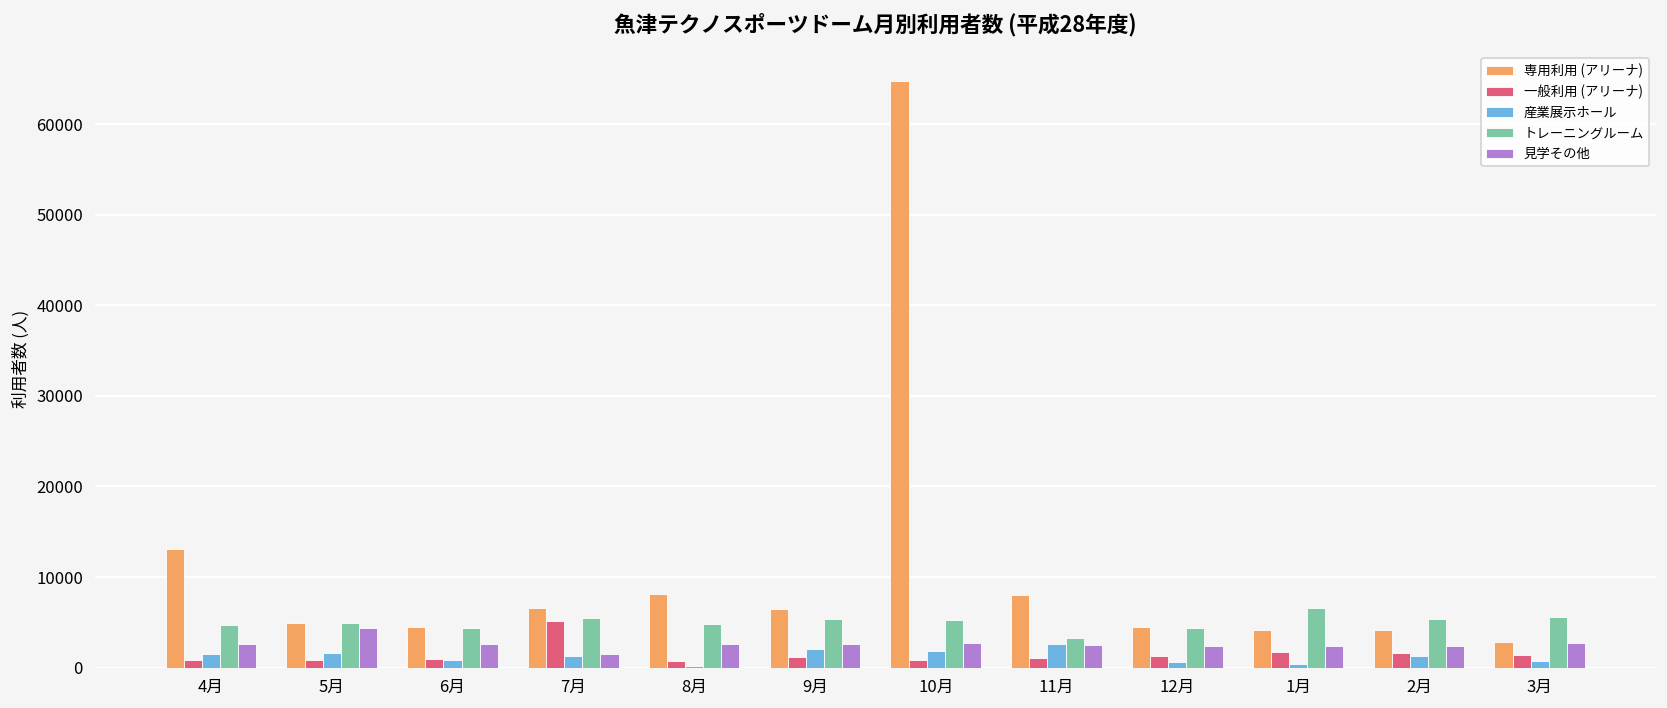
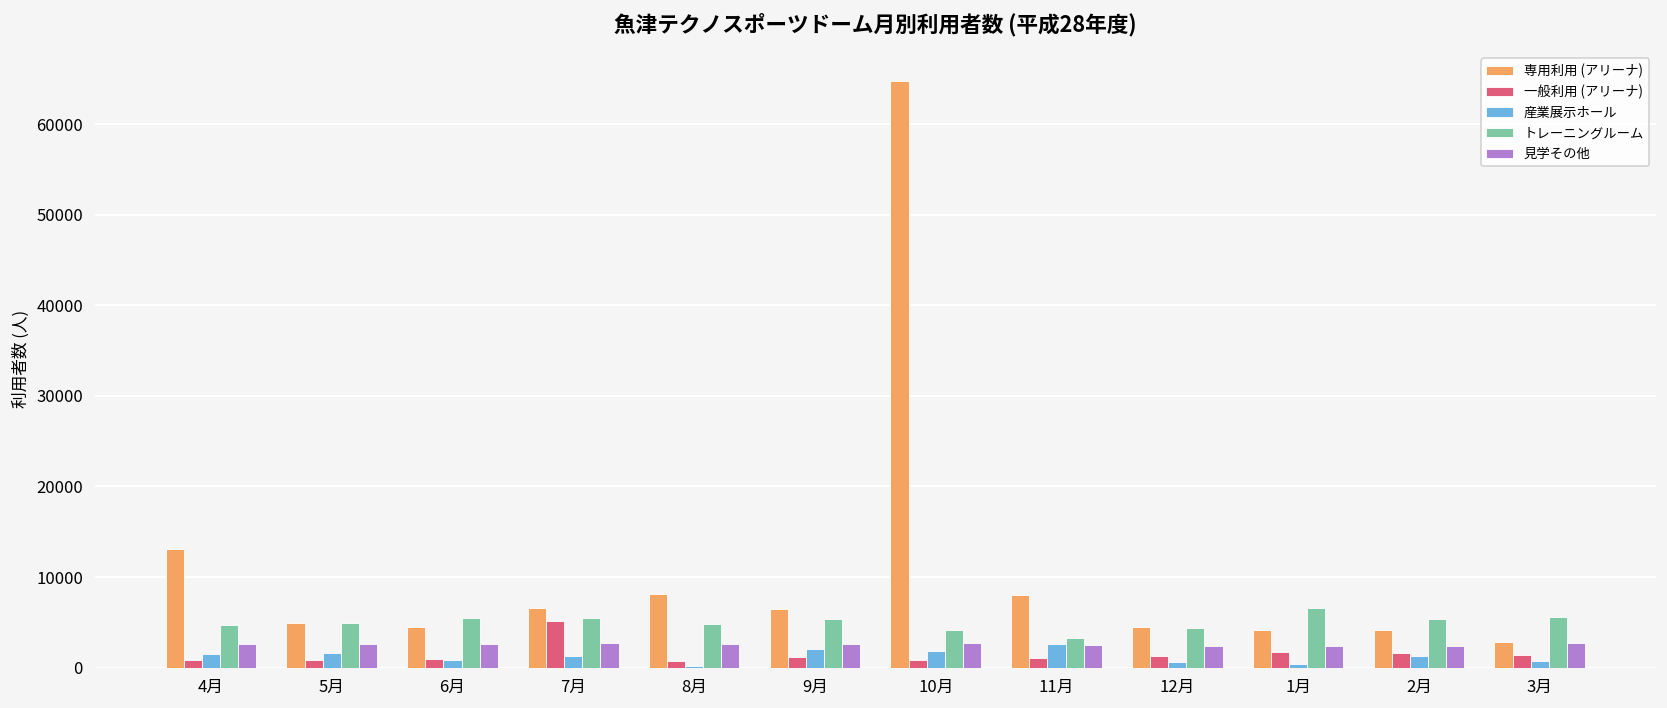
見学その他, 5月: 4000 -> 3000
トレーニングルーム, 6月: 4000 -> 6000
見学その他, 7月: 2000 -> 3000
トレーニングルーム, 10月: 5000 -> 4000
